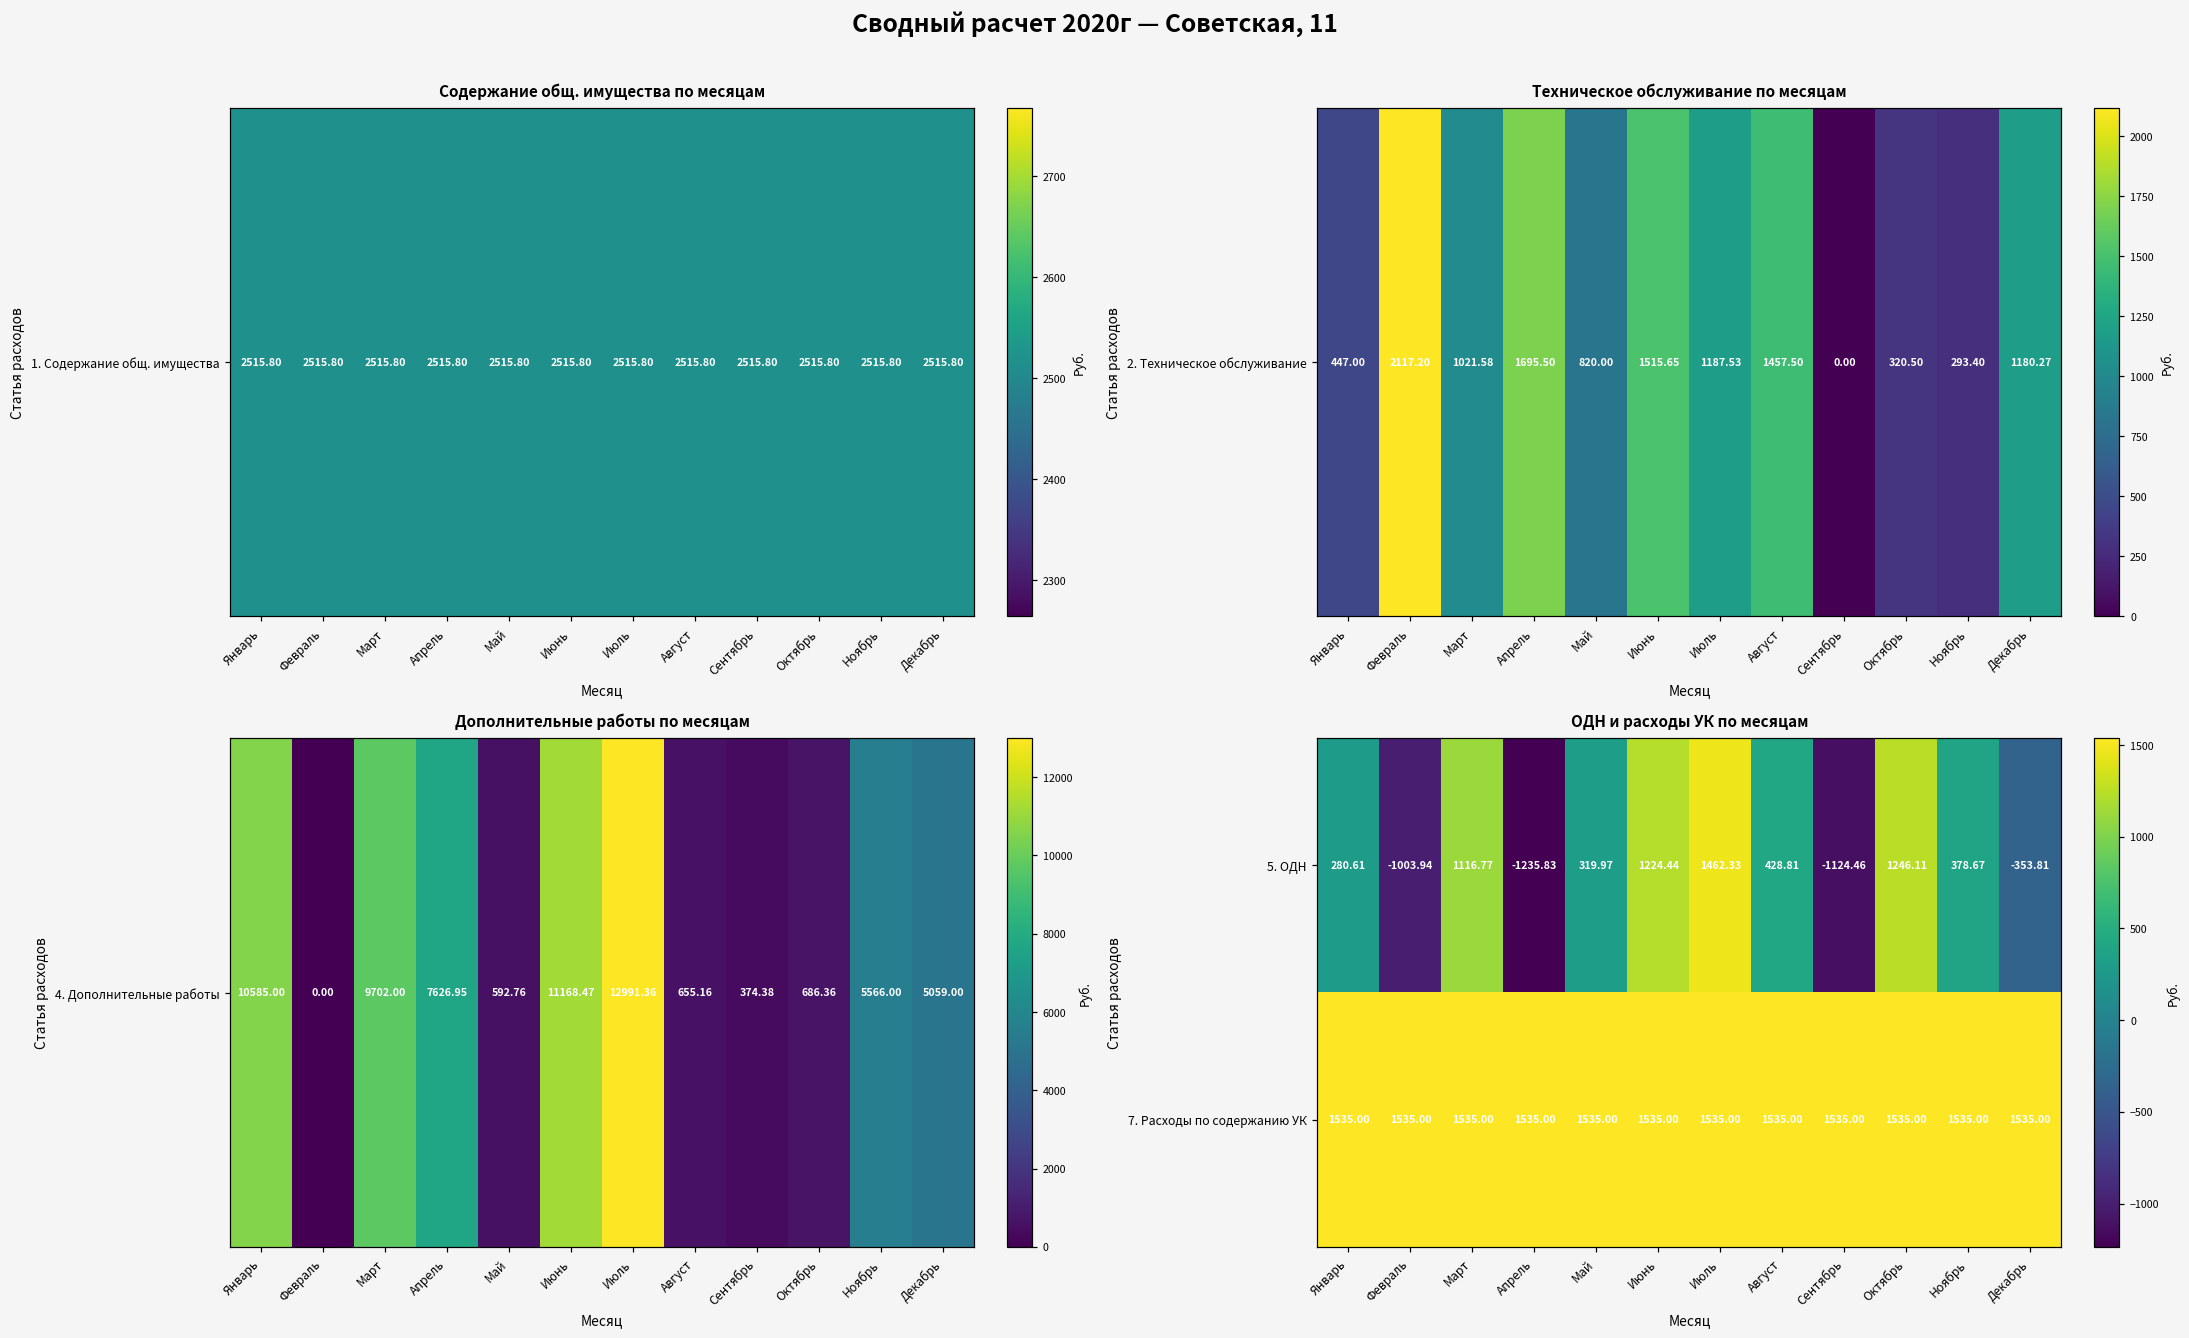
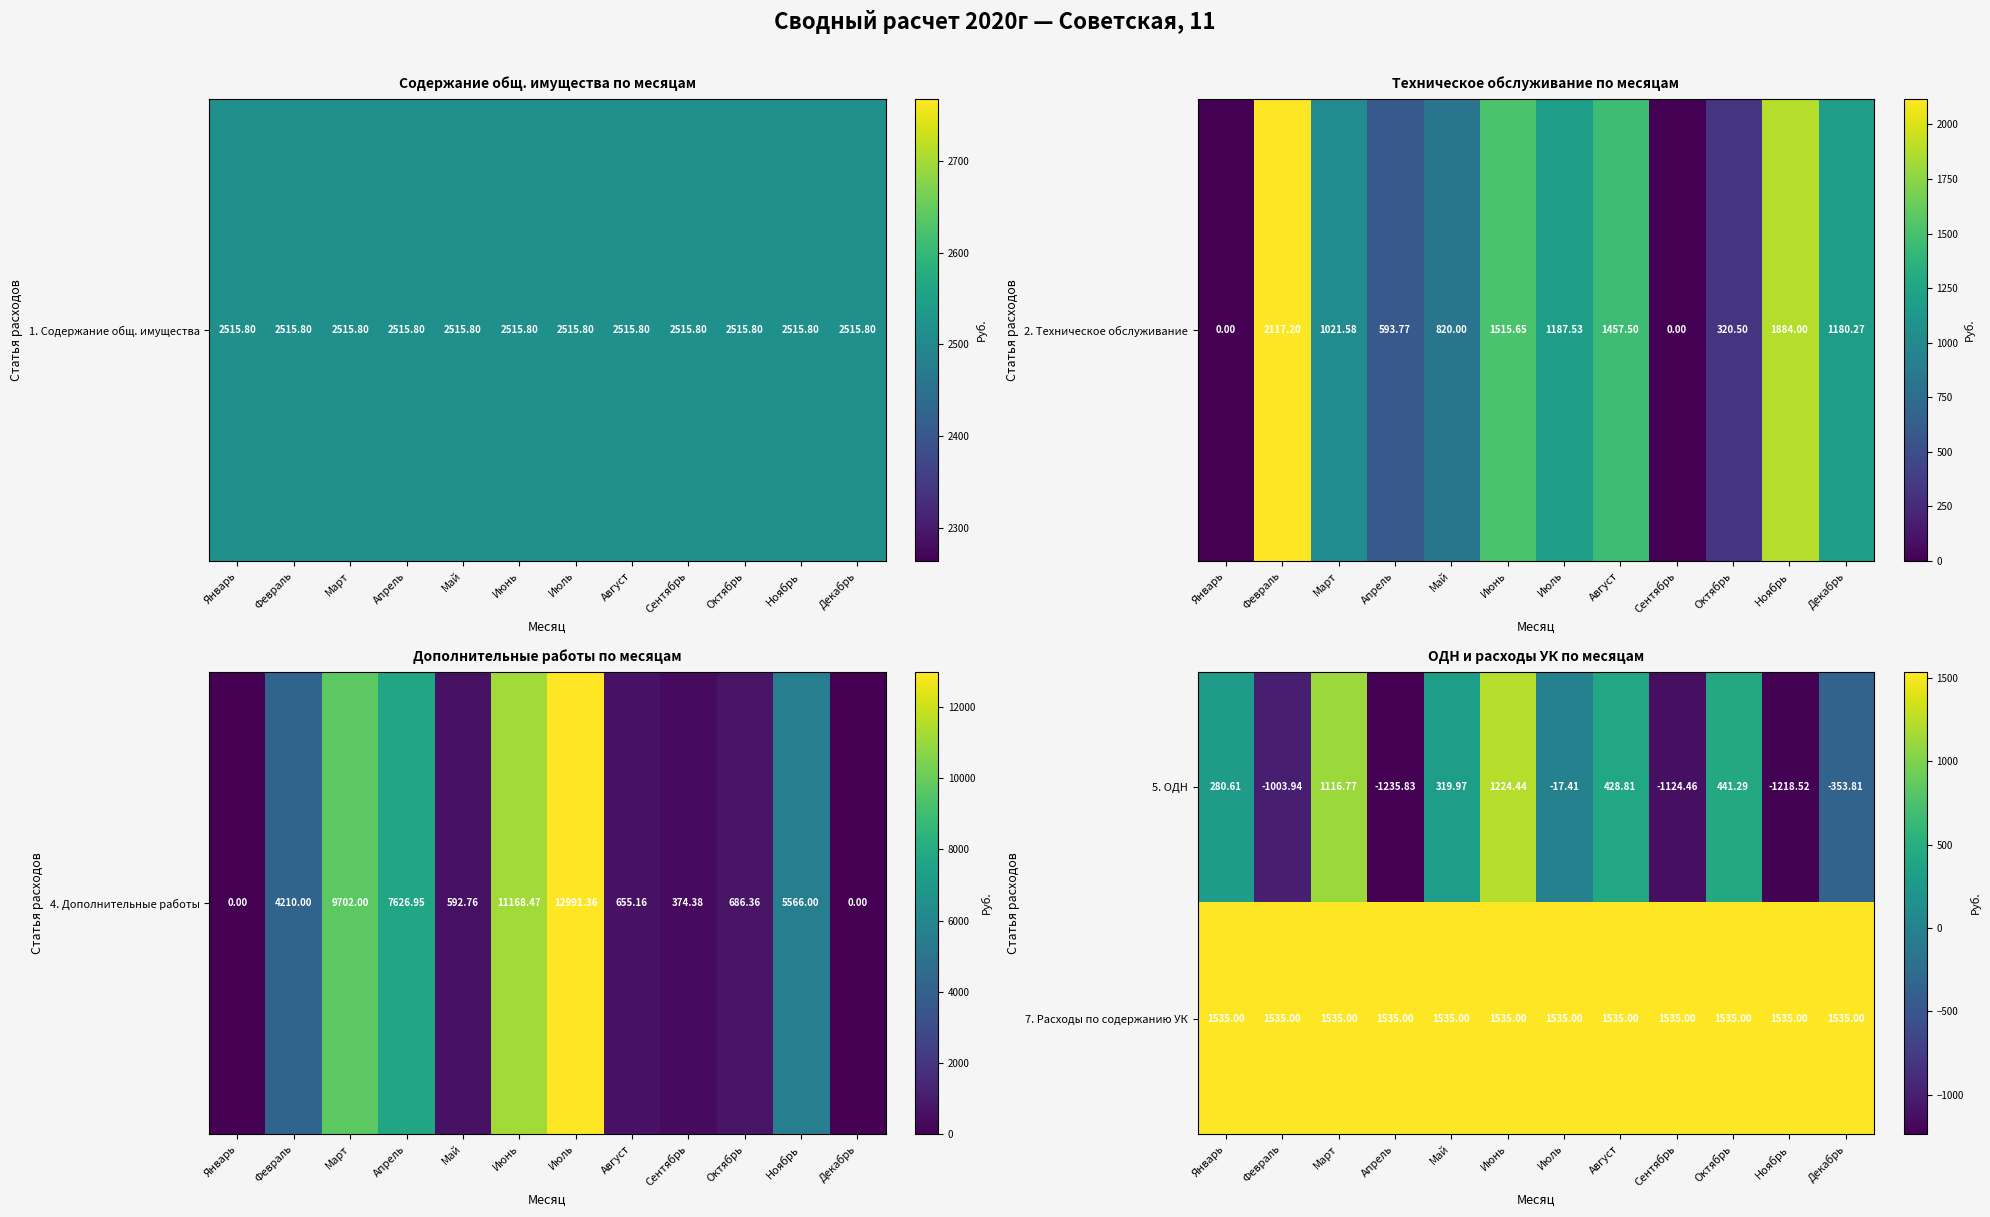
Техническое обслуживание по месяцам, 2. Техническое обслуживание, Январь: 447.00 -> 0.00
Техническое обслуживание по месяцам, 2. Техническое обслуживание, Апрель: 1695.50 -> 593.77
Техническое обслуживание по месяцам, 2. Техническое обслуживание, Ноябрь: 293.40 -> 1884.00
Дополнительные работы по месяцам, 4. Дополнительные работы, Январь: 10585.00 -> 0.00
Дополнительные работы по месяцам, 4. Дополнительные работы, Февраль: 0.00 -> 4210.00
Дополнительные работы по месяцам, 4. Дополнительные работы, Декабрь: 5059.00 -> 0.00
ОДН и расходы УК по месяцам, 5. ОДН, Июль: 1462.33 -> -17.41
ОДН и расходы УК по месяцам, 5. ОДН, Октябрь: 1246.11 -> 441.29
ОДН и расходы УК по месяцам, 5. ОДН, Ноябрь: 378.67 -> -1218.52
